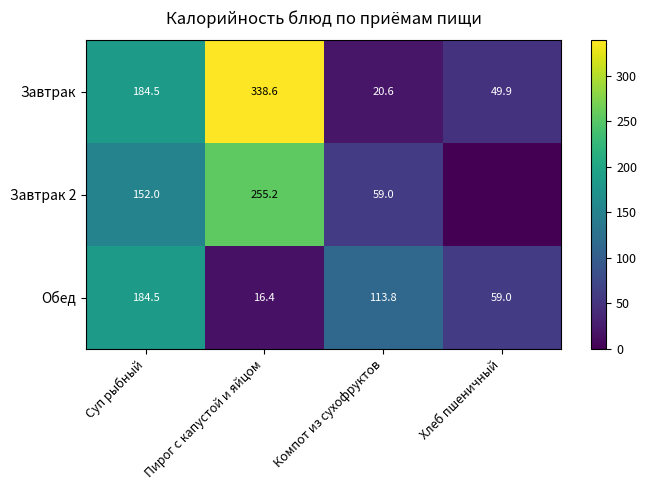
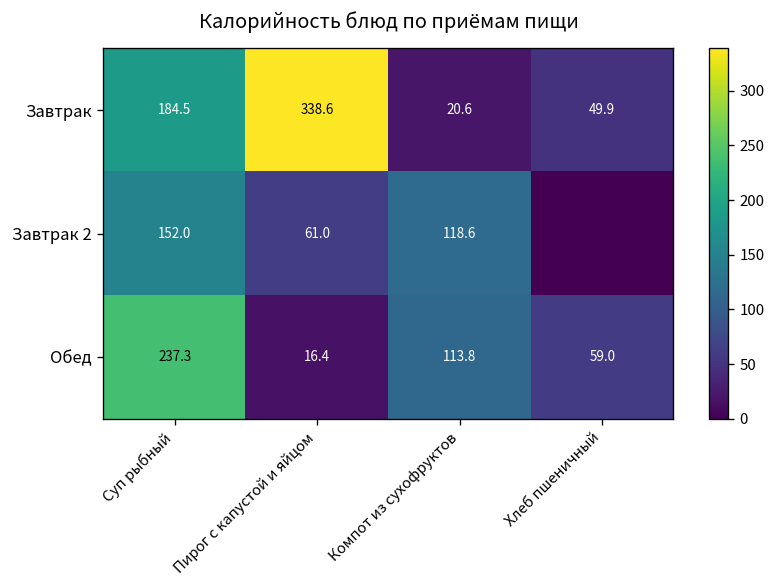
Завтрак 2, Пирог с капустой и яйцом: 255.2 -> 61.0
Завтрак 2, Компот из сухофруктов: 59.0 -> 118.6
Обед, Суп рыбный: 184.5 -> 237.3
